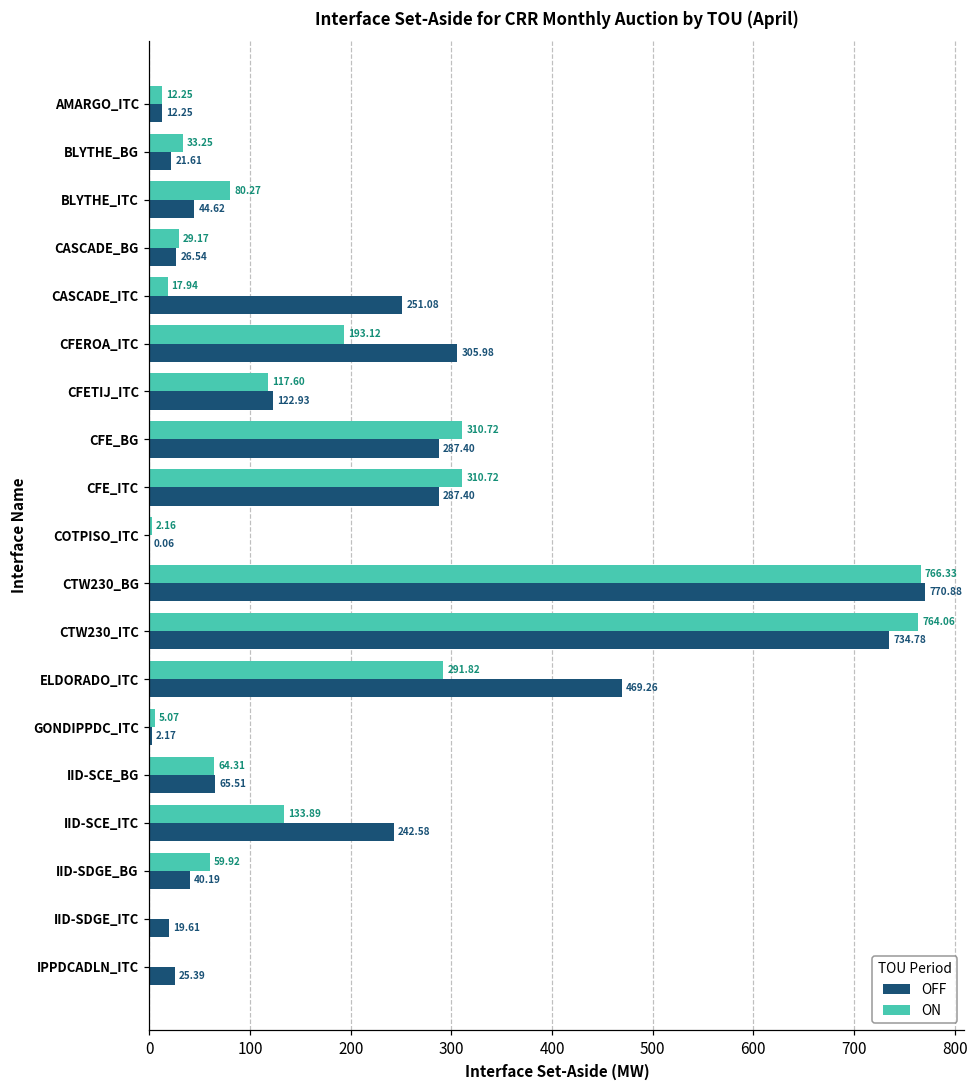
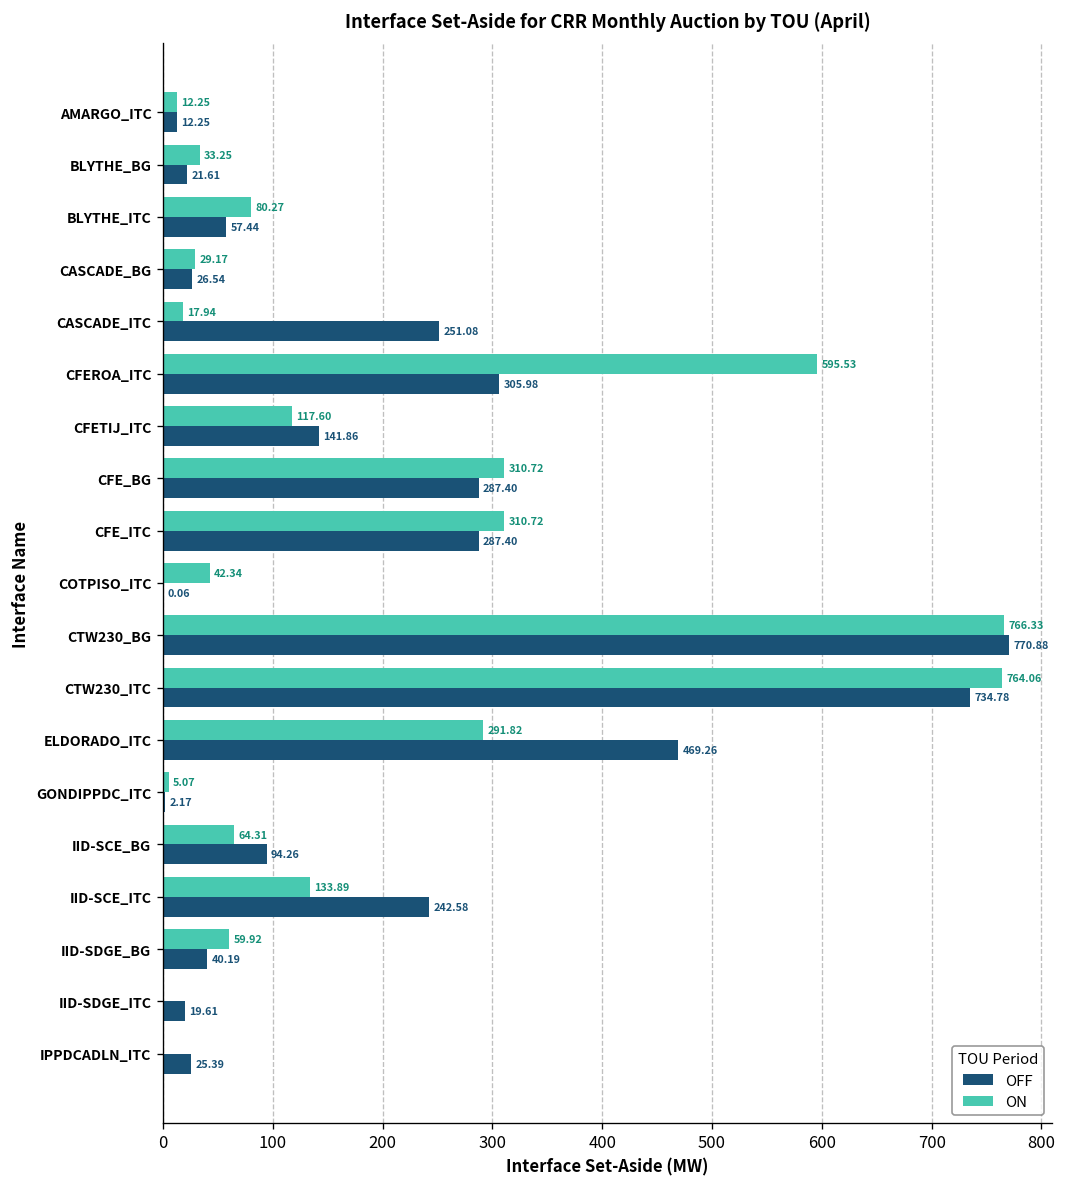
OFF, BLYTHE_ITC: 44.62 -> 57.44
ON, CFEROA_ITC: 193.12 -> 595.53
OFF, CFETIJ_ITC: 122.93 -> 141.86
ON, COTPISO_ITC: 2.16 -> 42.34
OFF, IID-SCE_BG: 65.51 -> 94.26
